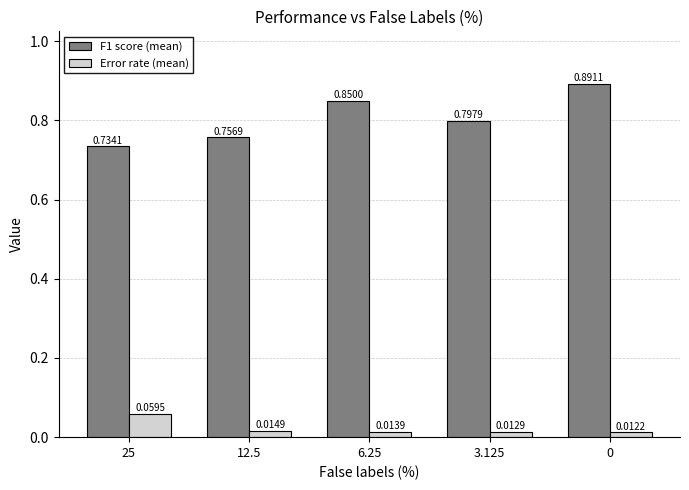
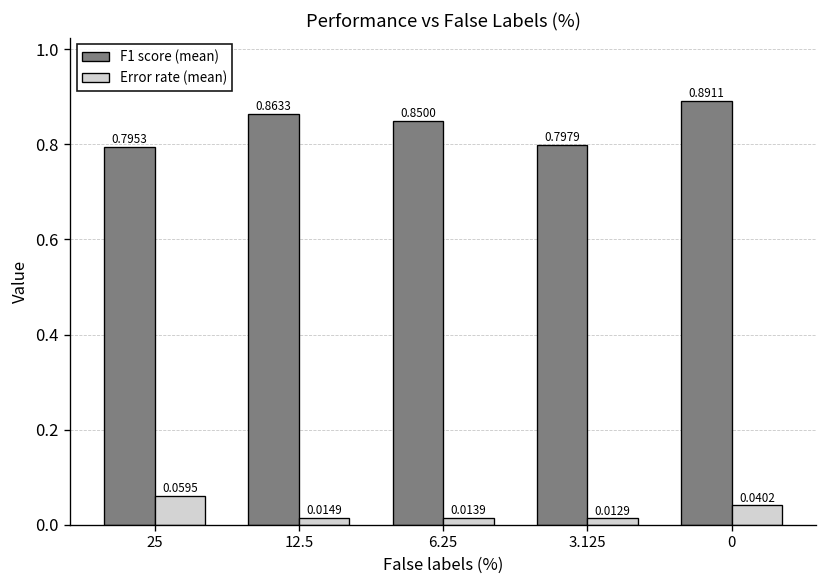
F1 score (mean), 25: 0.7341 -> 0.7953
F1 score (mean), 12.5: 0.7569 -> 0.8633
Error rate (mean), 0: 0.0122 -> 0.0402
